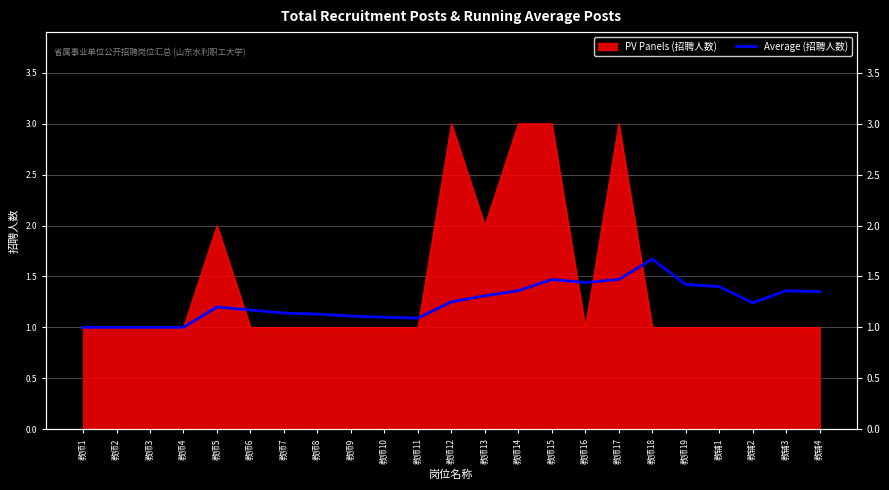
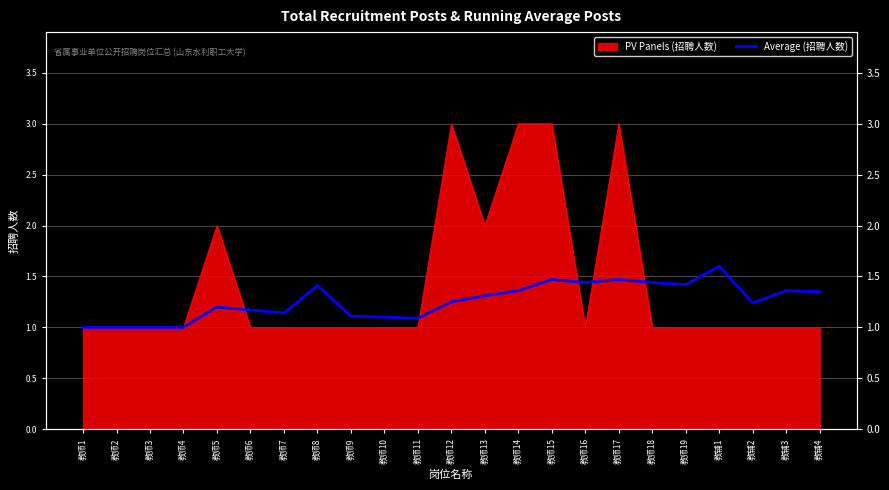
Average (招聘人数), 教师8: 1.13 -> 1.41
Average (招聘人数), 教师18: 1.67 -> 1.44
Average (招聘人数), 教辅1: 1.4 -> 1.6
